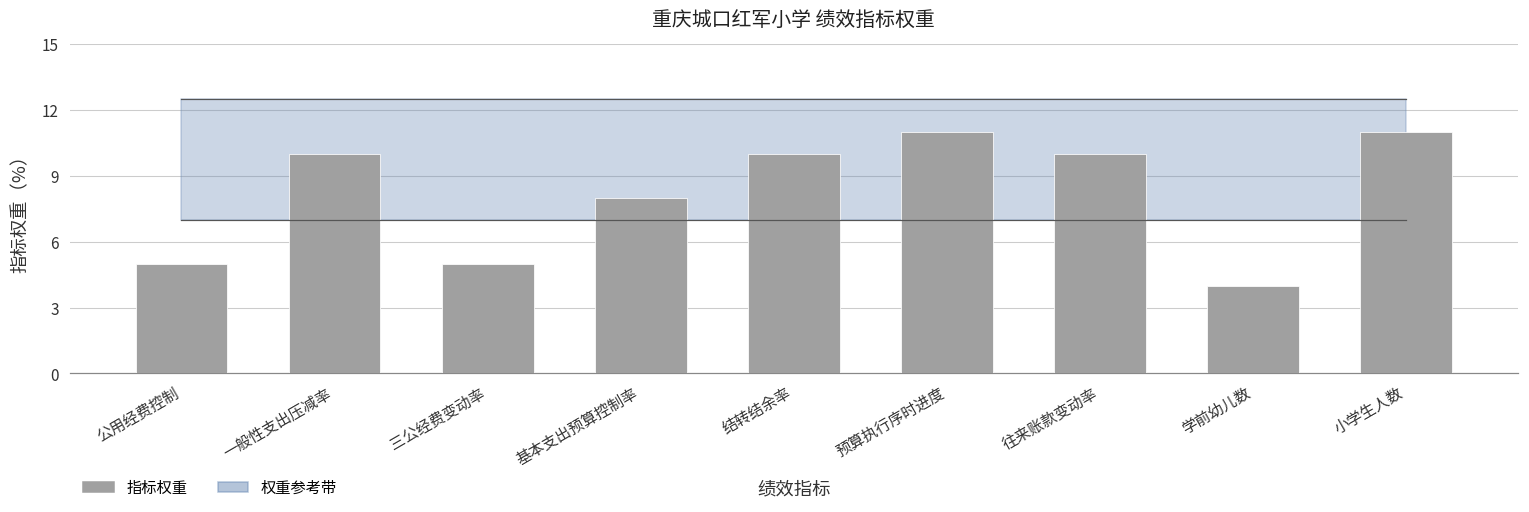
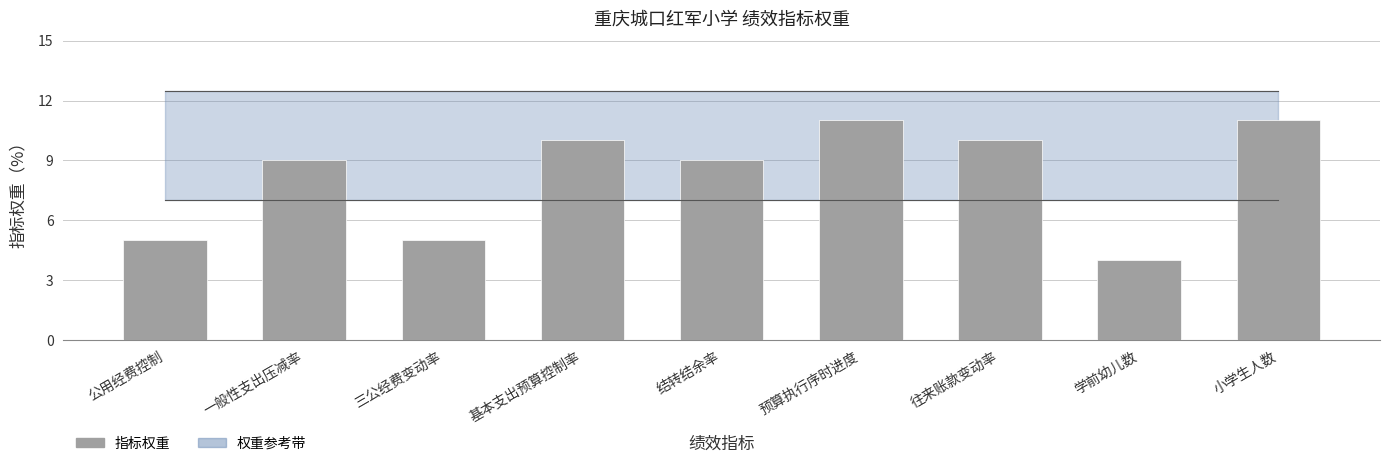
指标权重, 一般性支出压减率: 10 -> 9
指标权重, 基本支出预算控制率: 8 -> 10
指标权重, 结转结余率: 10 -> 9
